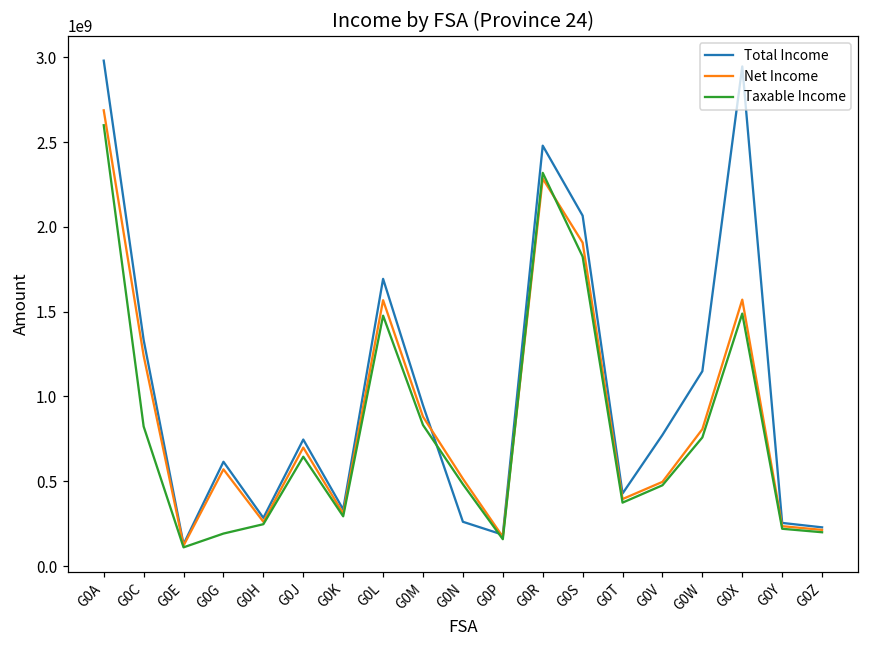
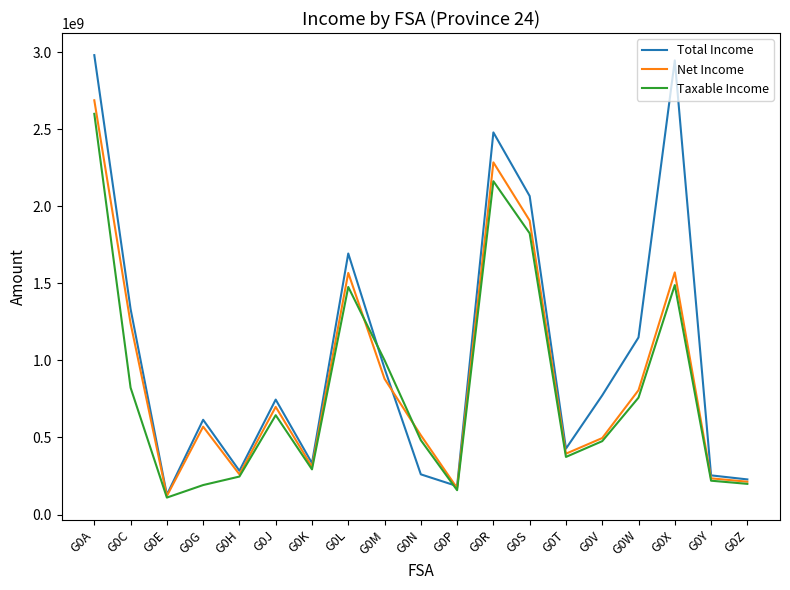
Taxable Income, G0M: 830000000 -> 1000000000
Taxable Income, G0R: 2320000000 -> 2160000000
